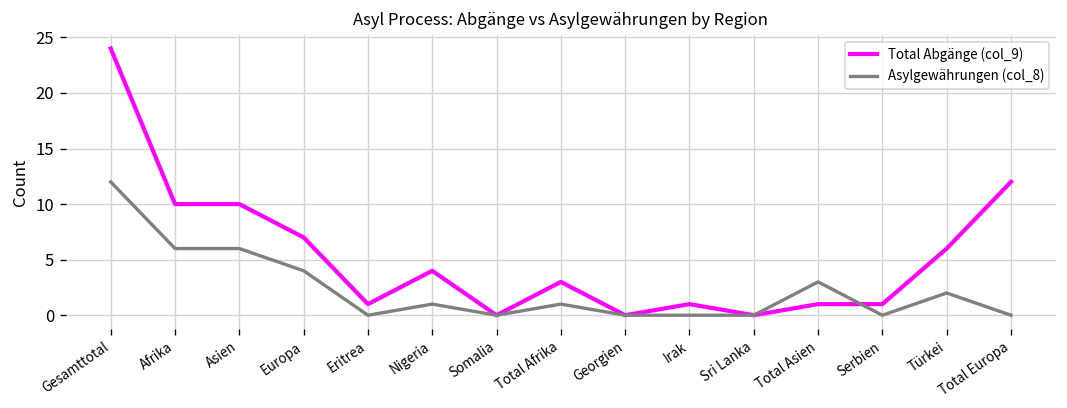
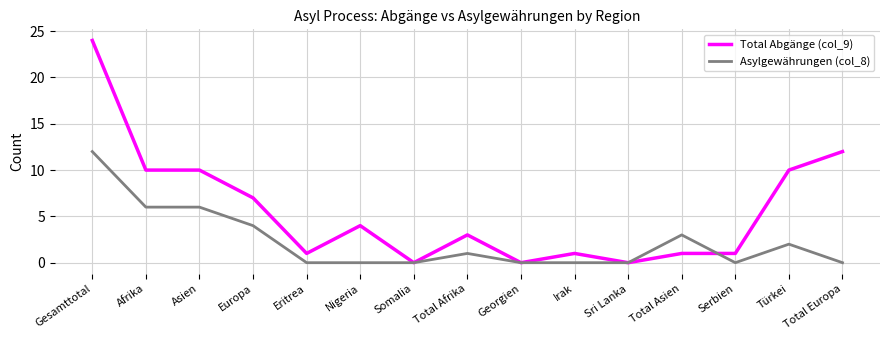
Asylgewährungen (col_8), Nigeria: 1 -> 0
Total Abgänge (col_9), Türkei: 6 -> 10
